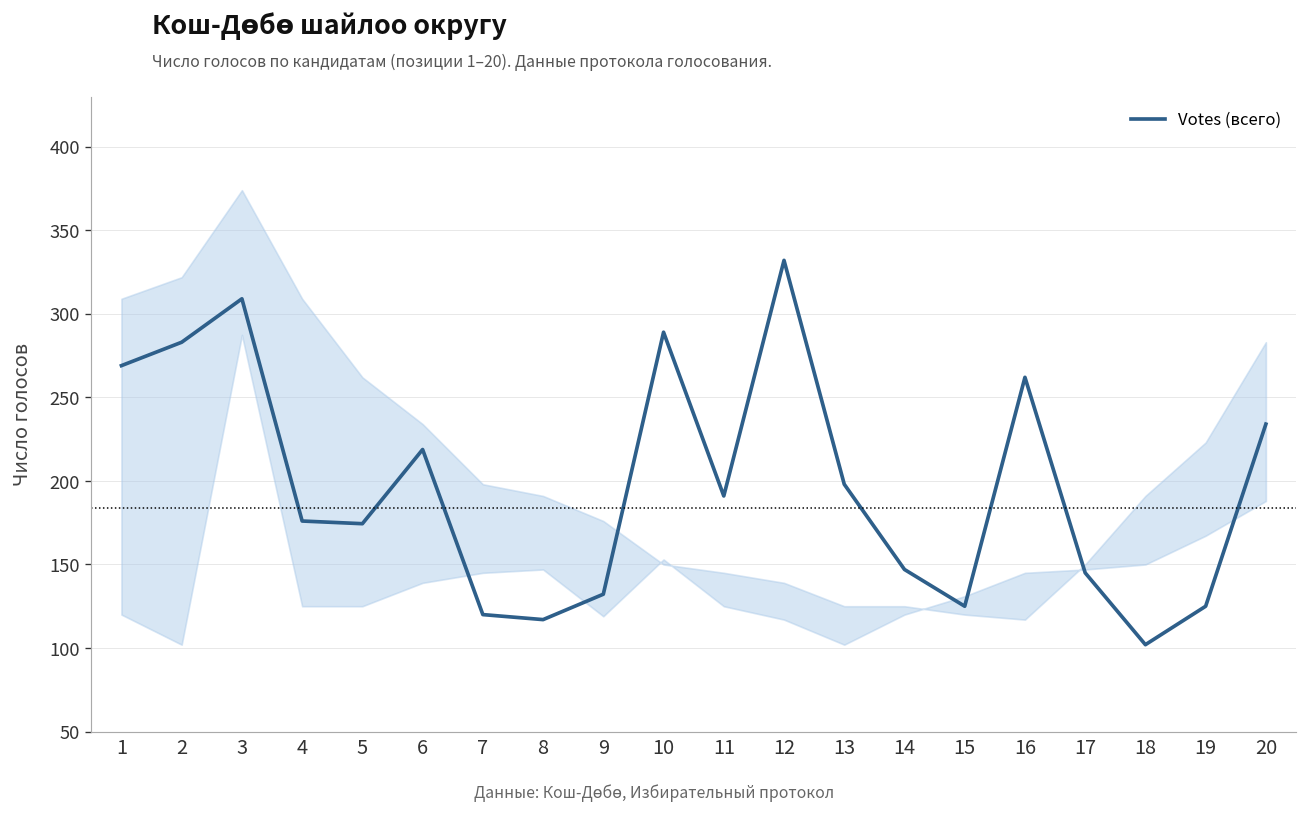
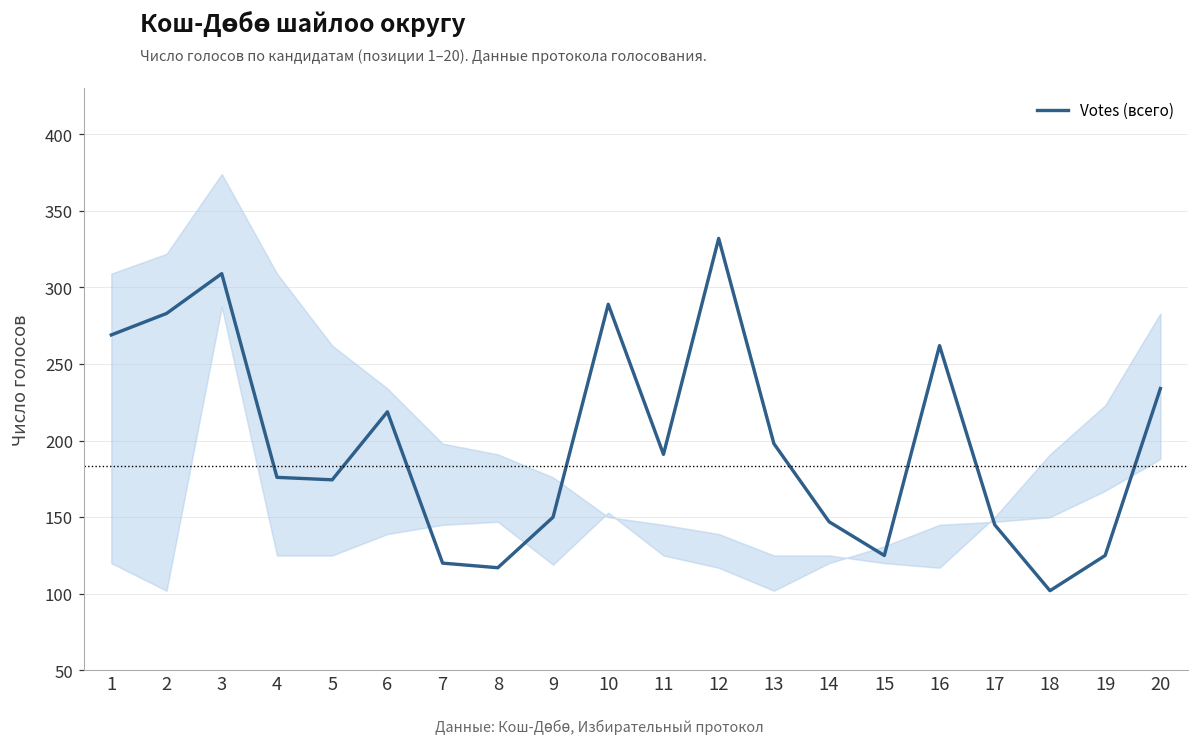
Votes (всего), 9: 132 -> 150
